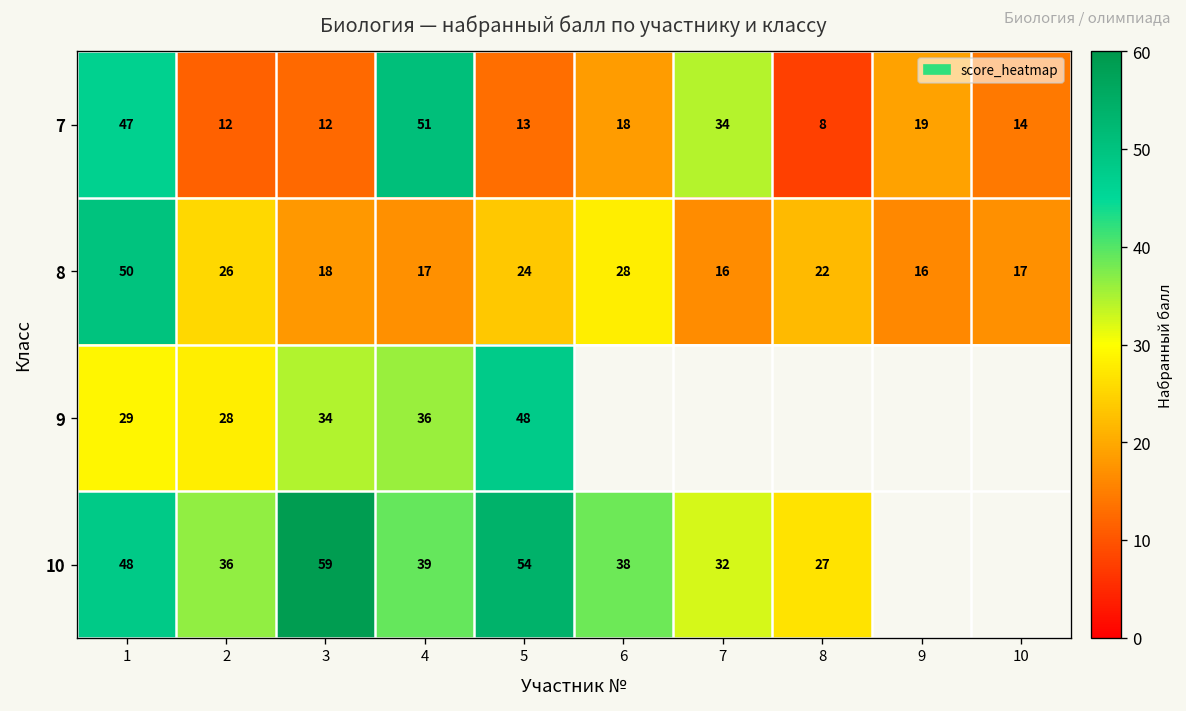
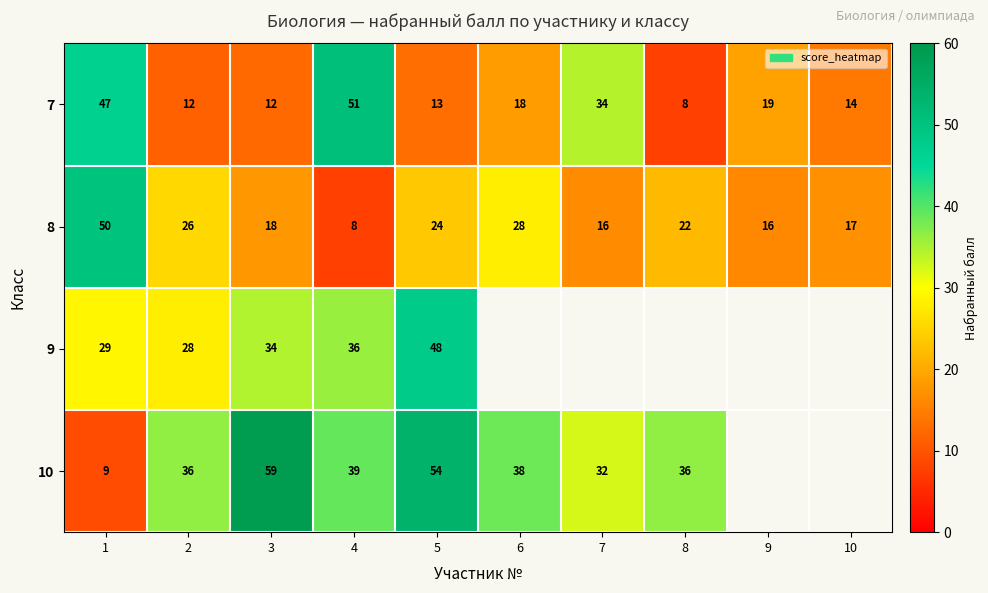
8, 4: 17 -> 8
10, 1: 48 -> 9
10, 8: 27 -> 36
